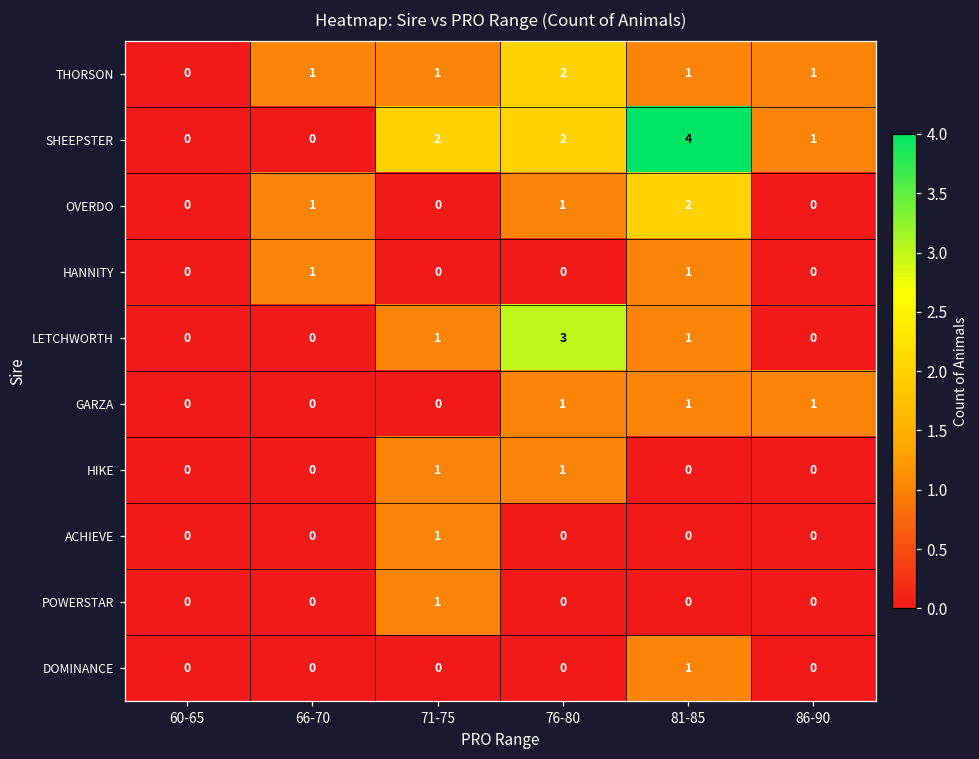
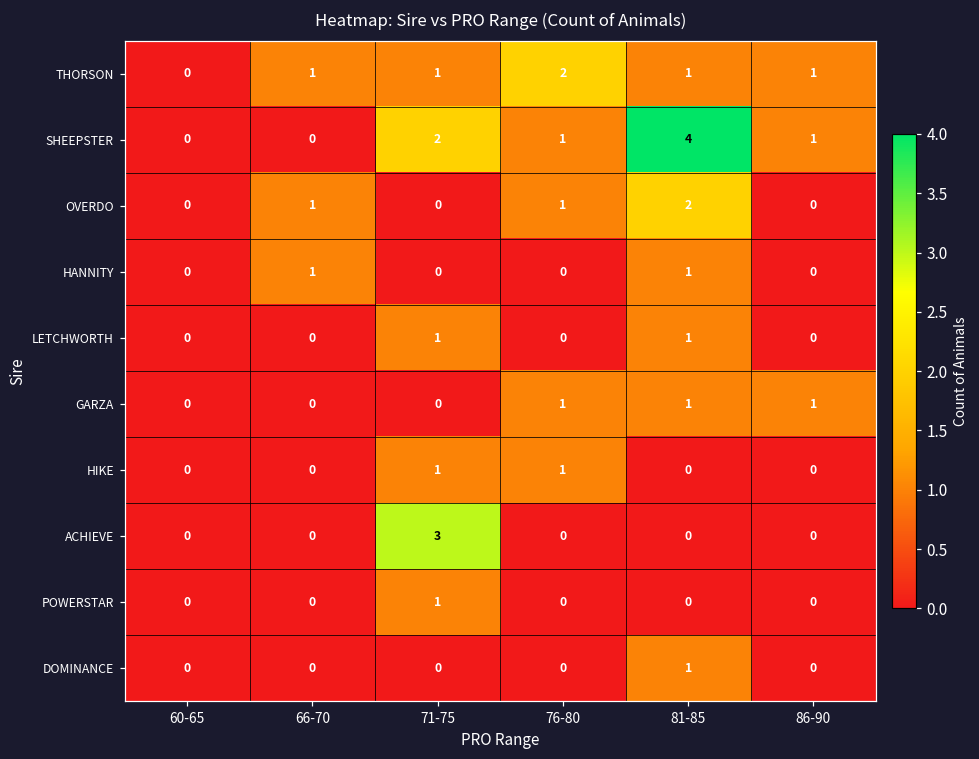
SHEEPSTER, 76-80: 2 -> 1
LETCHWORTH, 76-80: 3 -> 0
ACHIEVE, 71-75: 1 -> 3
